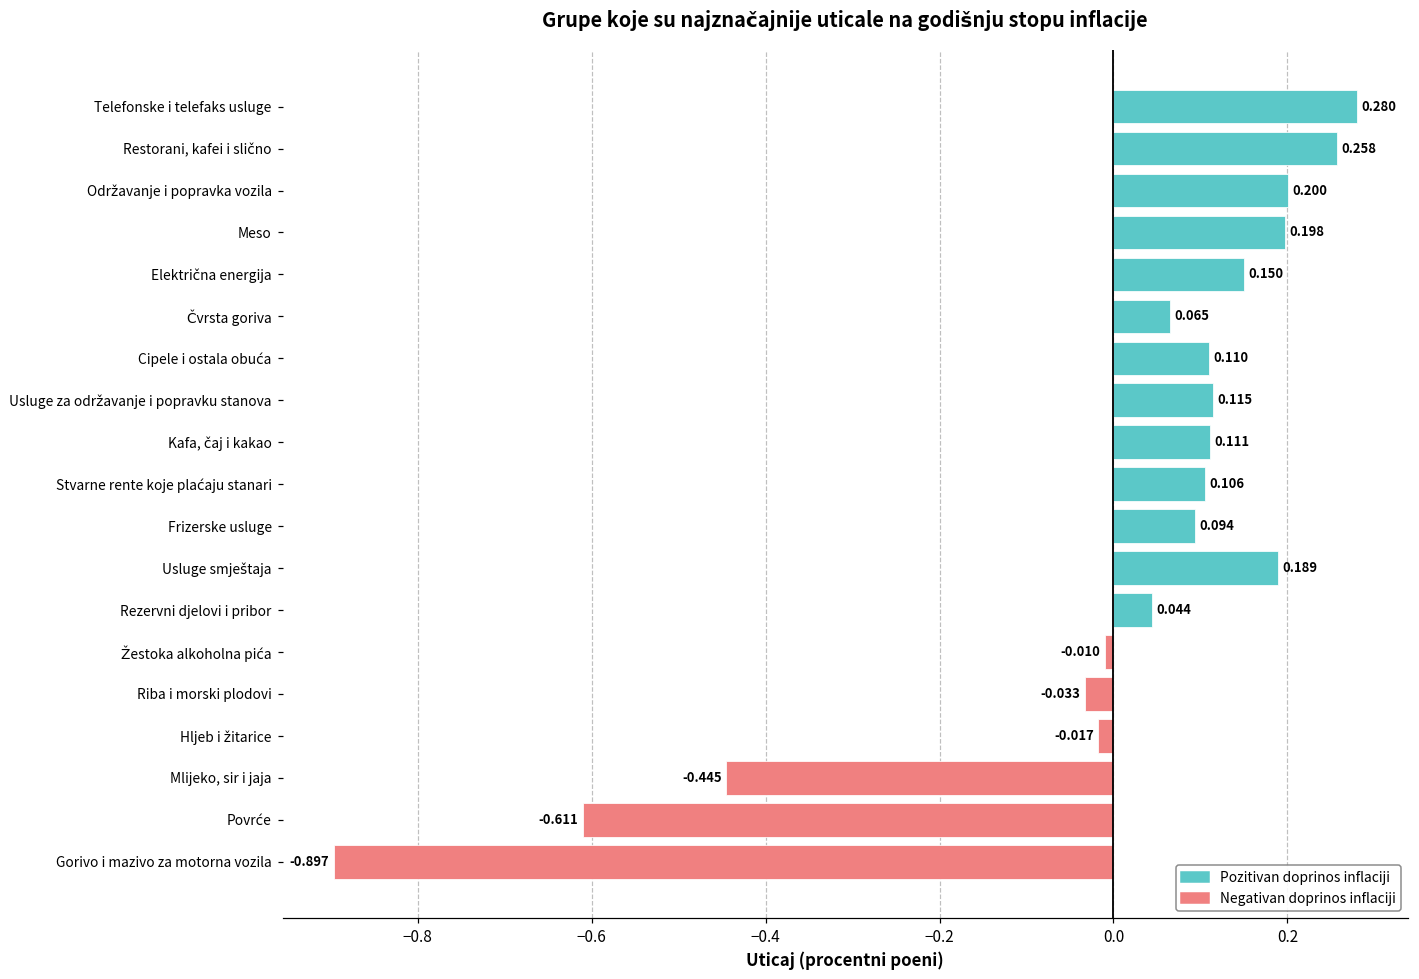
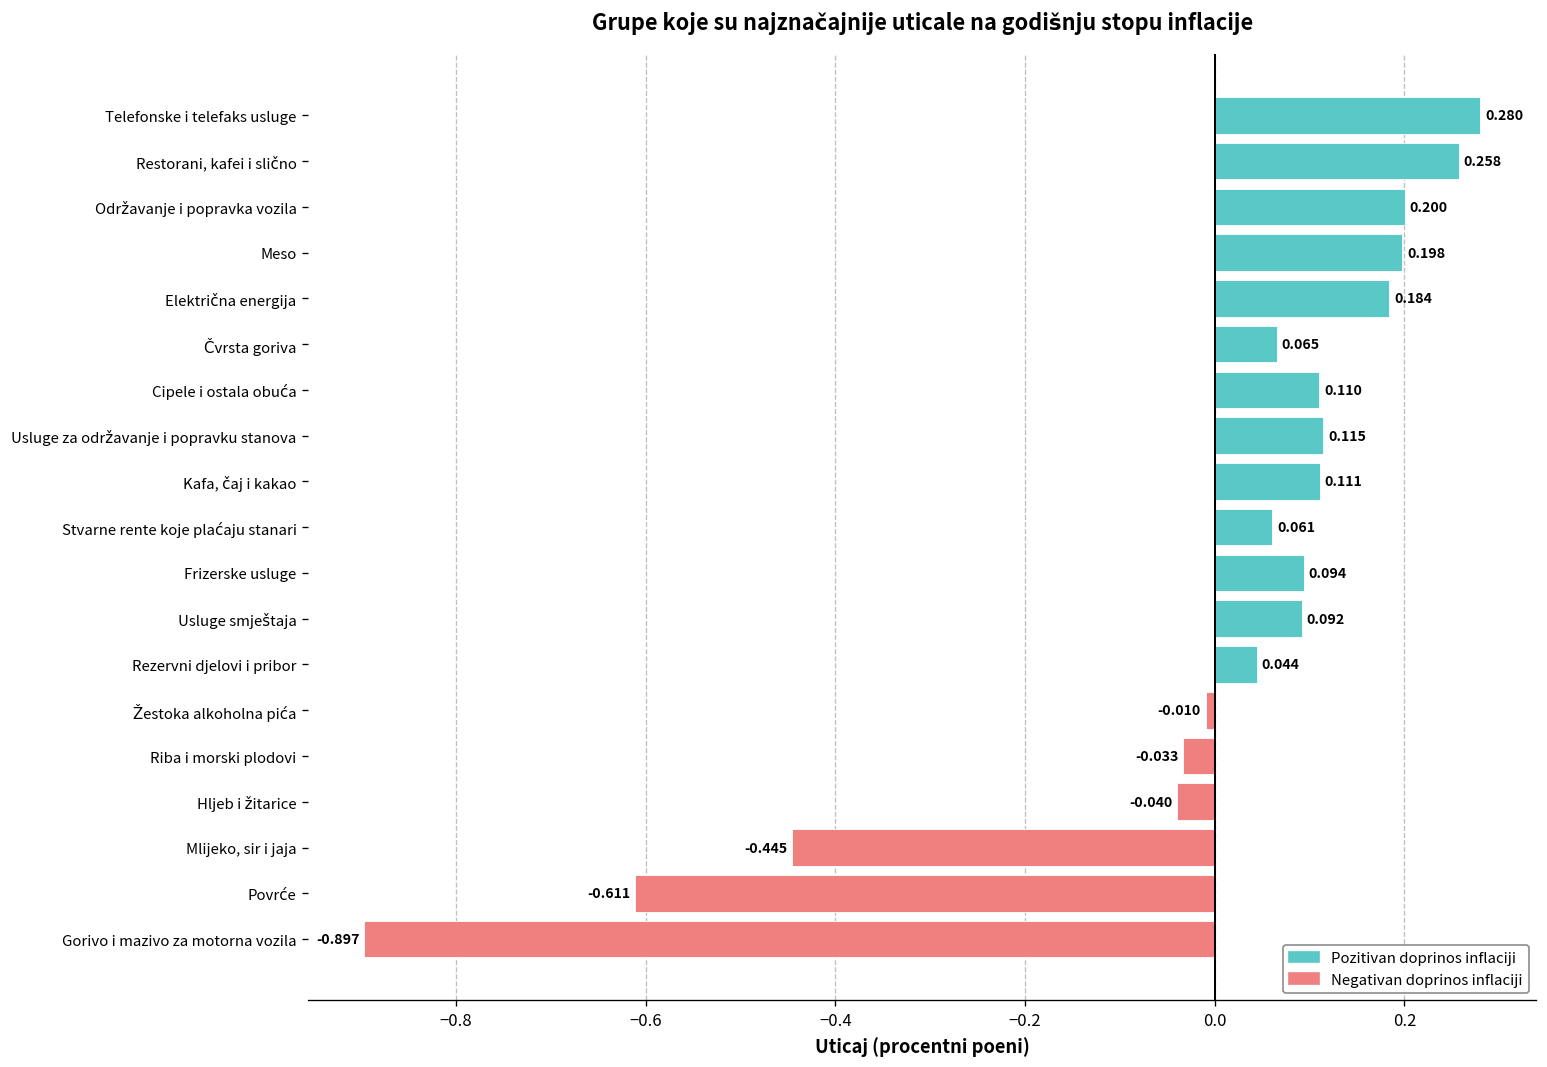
Električna energija: 0.150 -> 0.184
Stvarne rente koje plaćaju stanari: 0.106 -> 0.061
Usluge smještaja: 0.189 -> 0.092
Hljeb i žitarice: -0.017 -> -0.040
